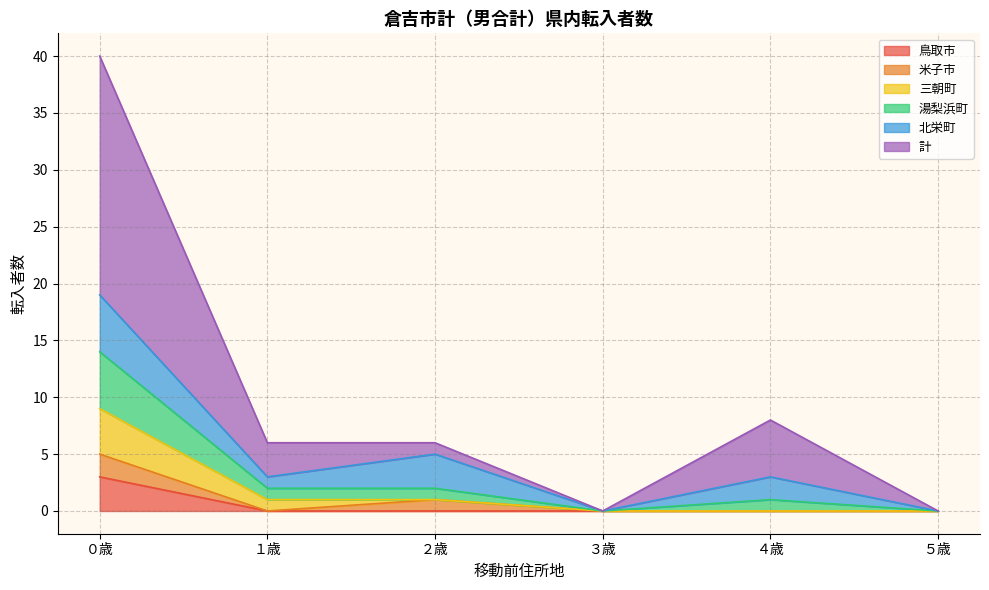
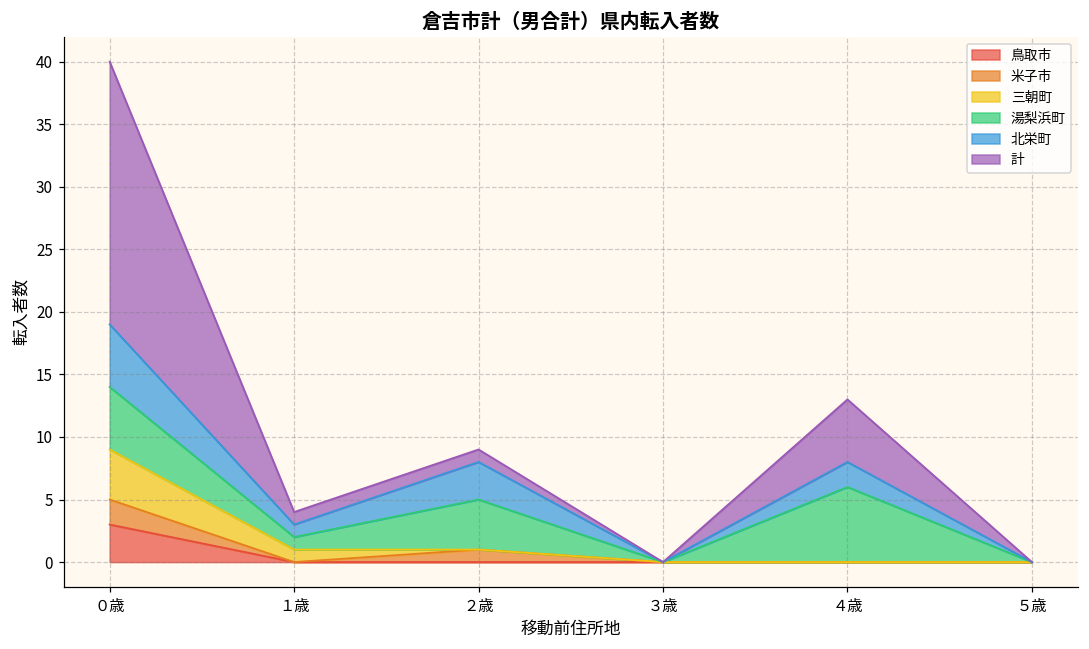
計, １歳: 3 -> 1
湯梨浜町, ２歳: 1 -> 4
湯梨浜町, ４歳: 1 -> 6
